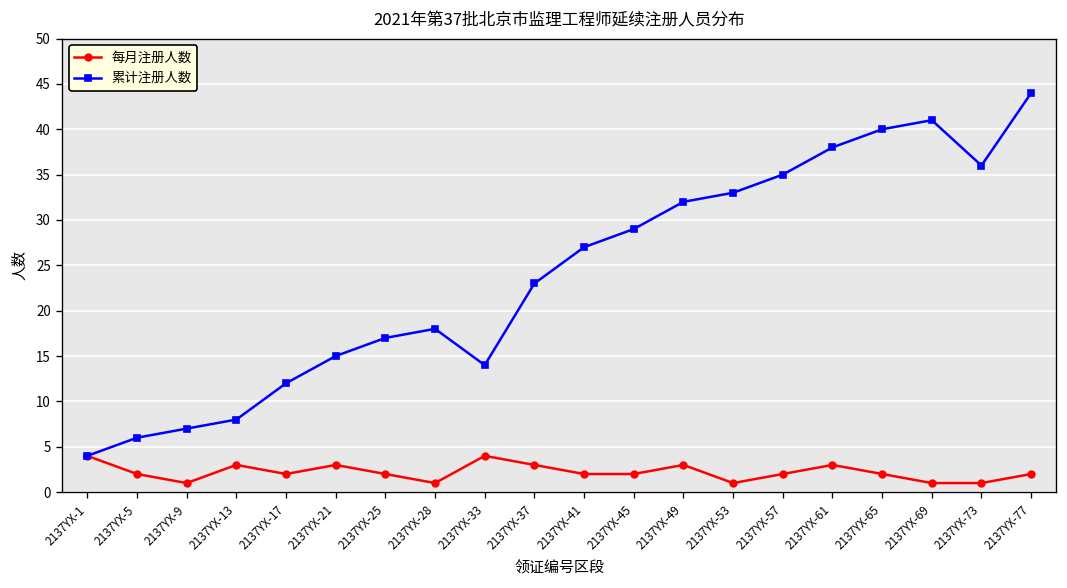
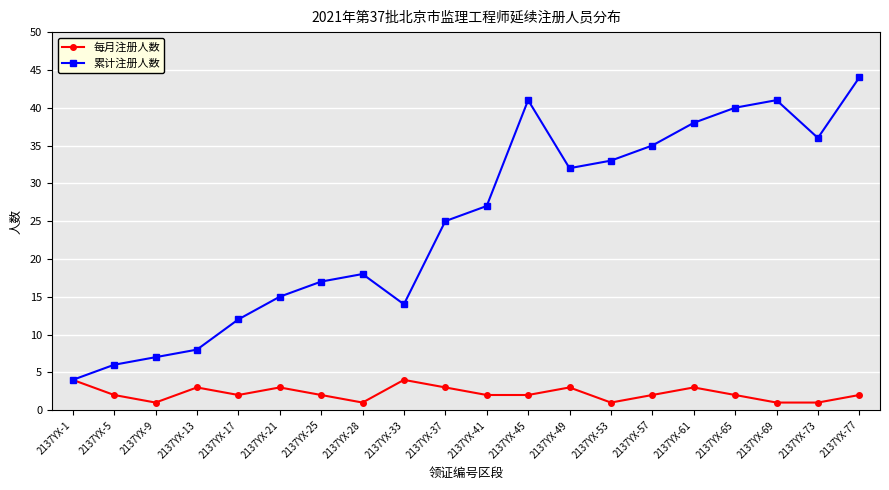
累计注册人数, 2137YX-37: 23 -> 25
累计注册人数, 2137YX-45: 29 -> 41
